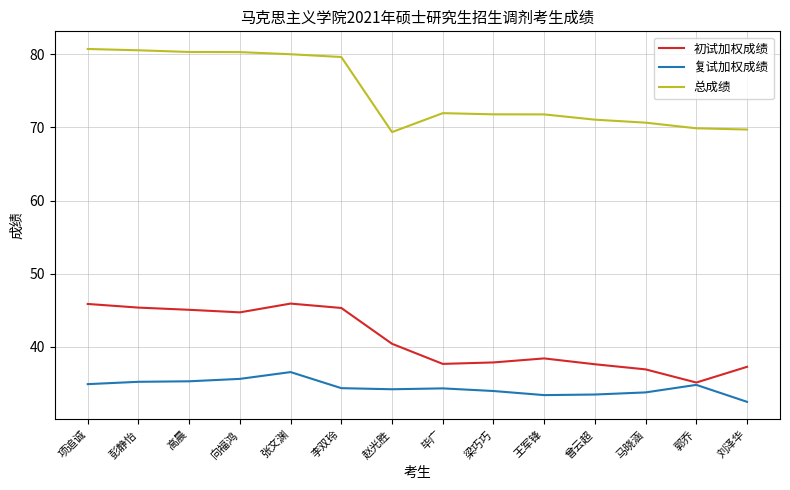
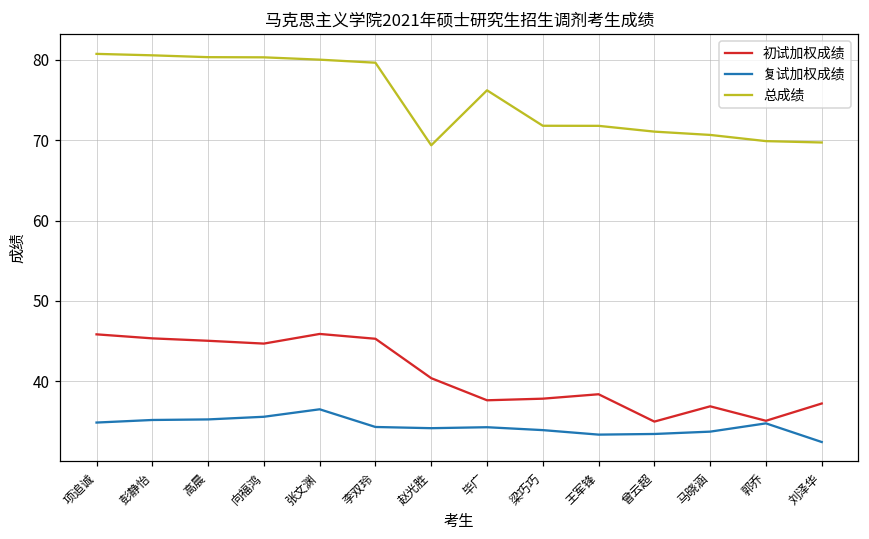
总成绩, 毕广: 72 -> 76
初试加权成绩, 曾云超: 38 -> 35
